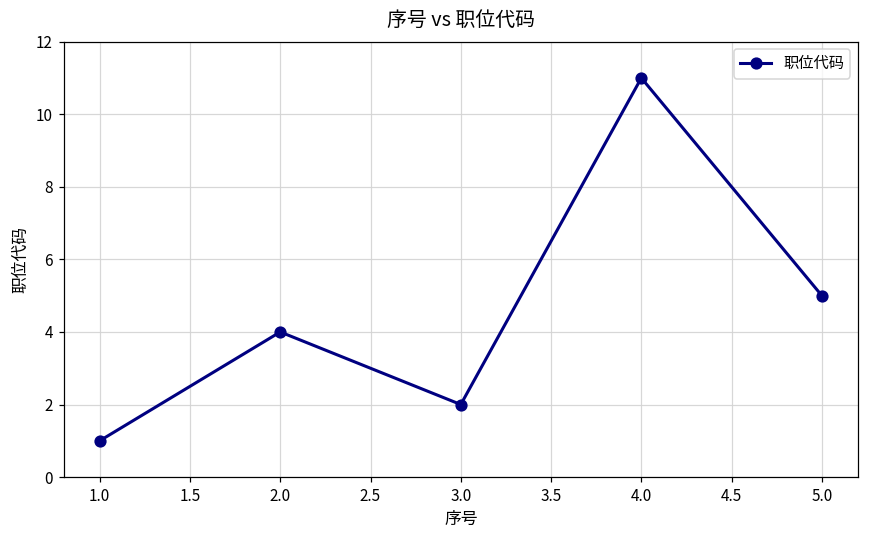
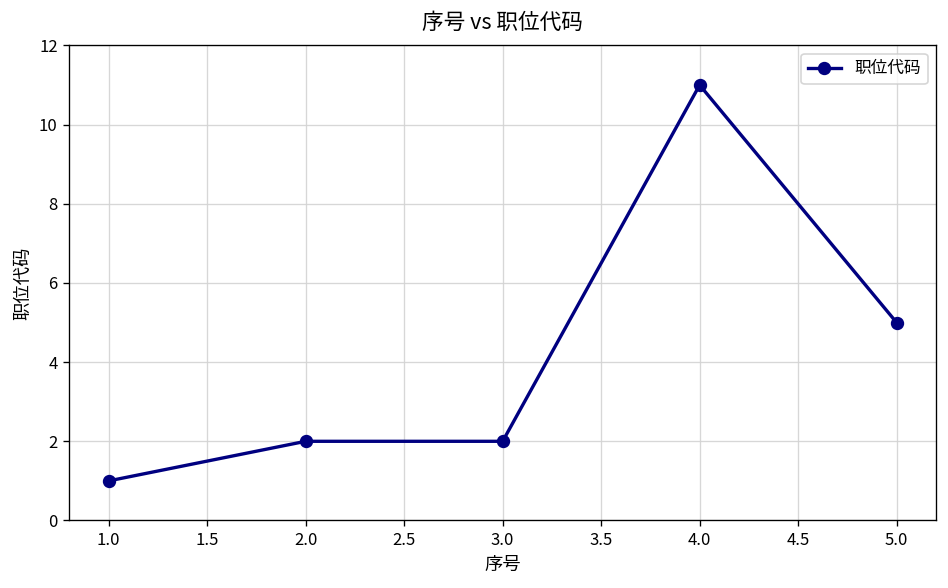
2.0: 4 -> 2
